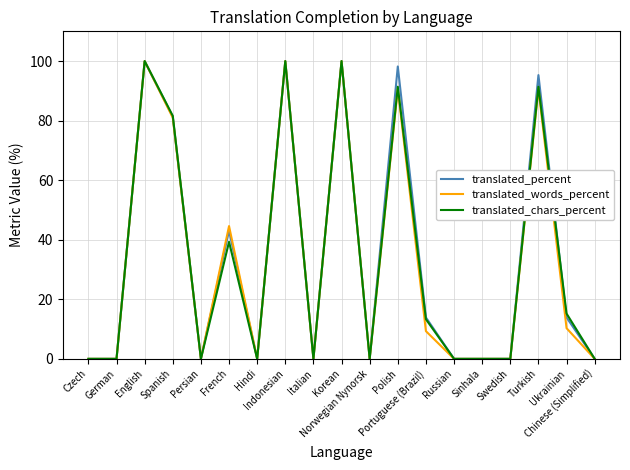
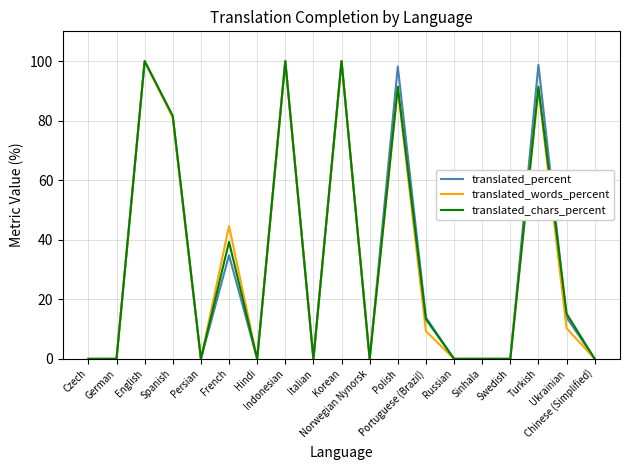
translated_percent, French: 43 -> 35
translated_percent, Turkish: 95 -> 99
